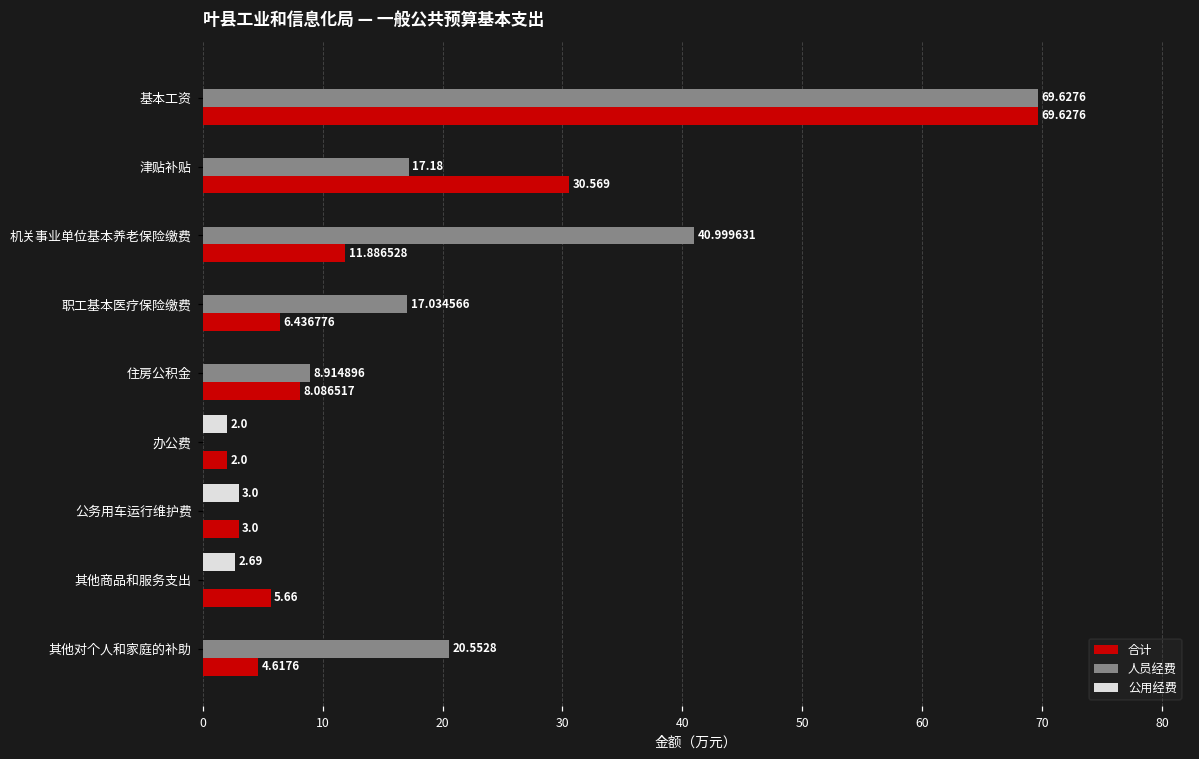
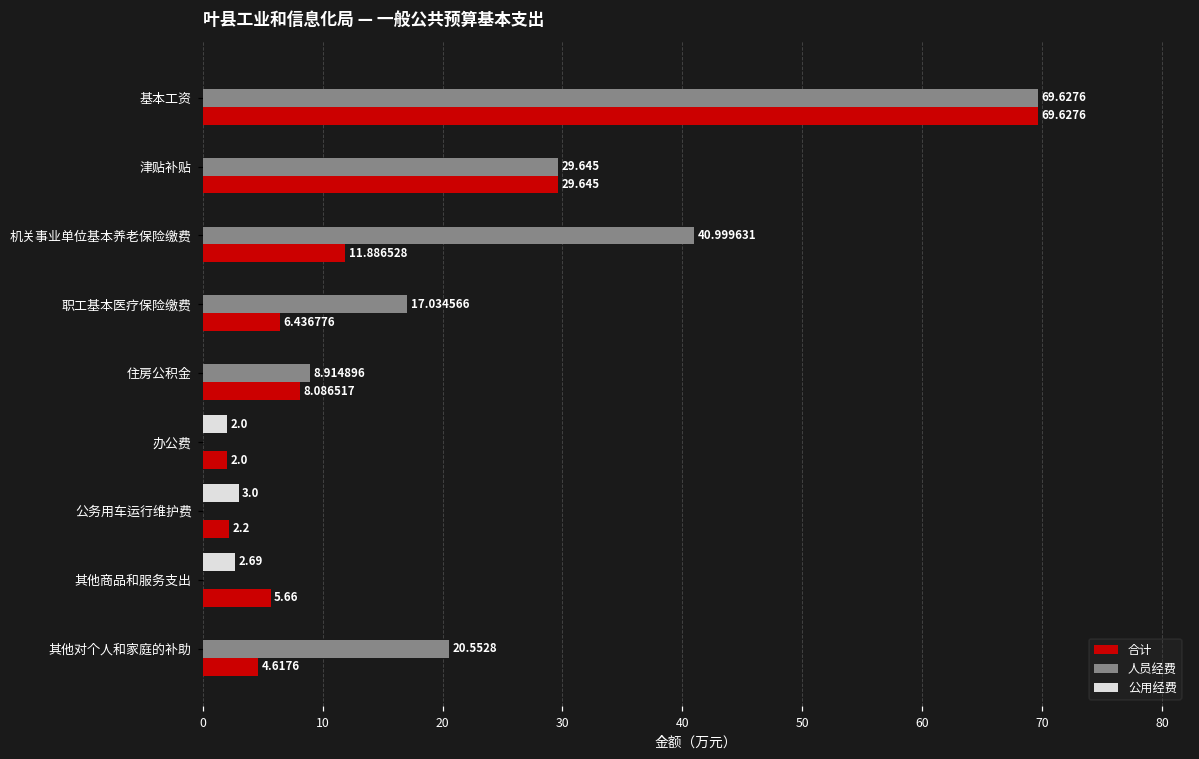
人员经费, 津贴补贴: 17.18 -> 29.645
合计, 津贴补贴: 30.569 -> 29.645
合计, 公务用车运行维护费: 3.0 -> 2.2
